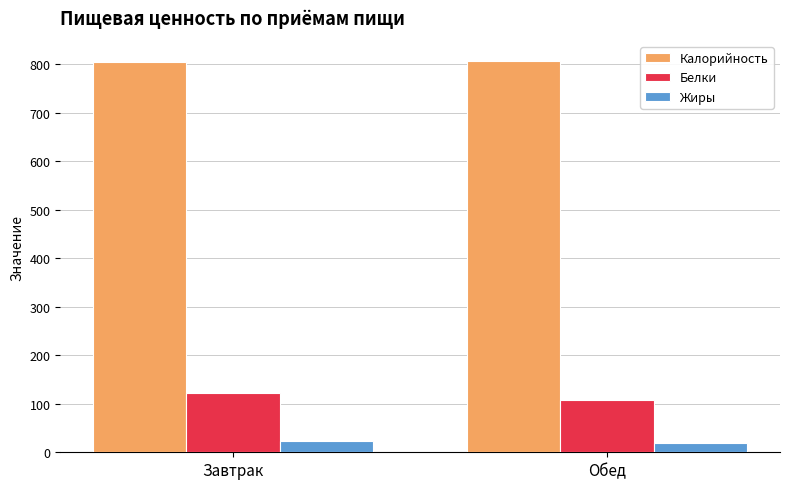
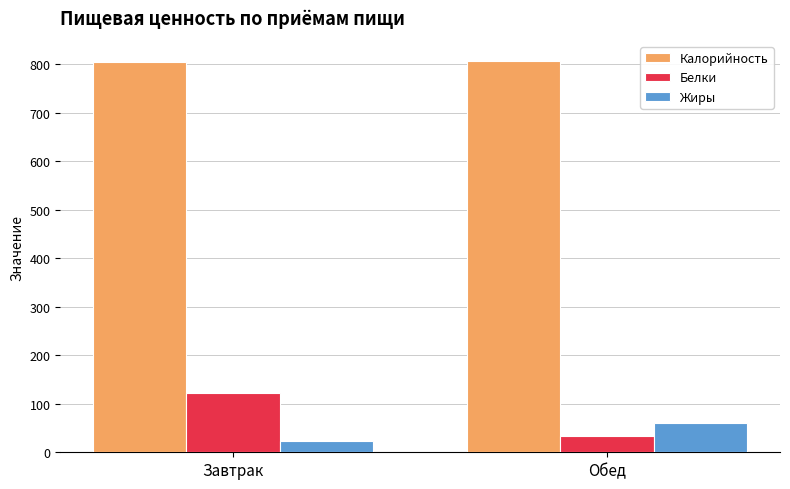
Белки, Обед: 110 -> 30
Жиры, Обед: 20 -> 60
